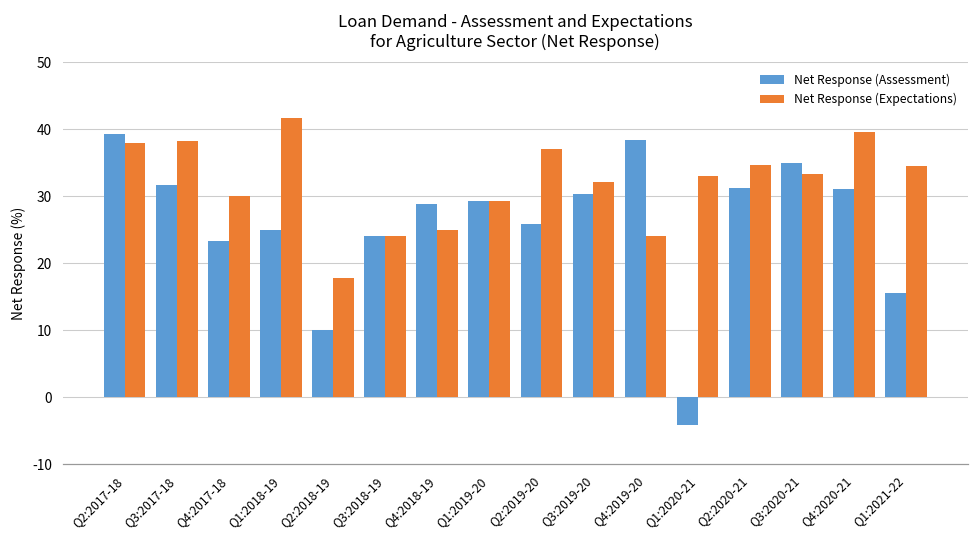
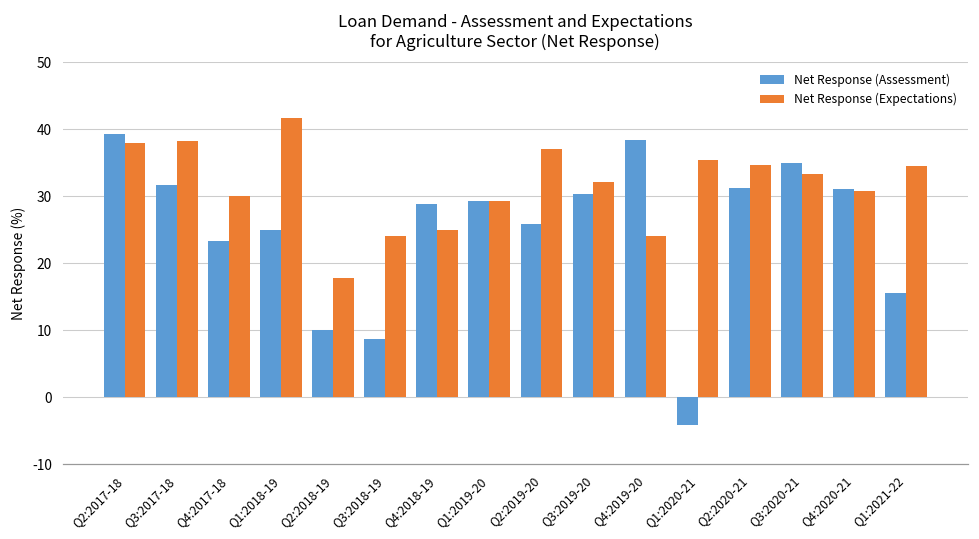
Net Response (Assessment), Q3:2018-19: 24 -> 9
Net Response (Expectations), Q1:2020-21: 33 -> 35
Net Response (Expectations), Q4:2020-21: 40 -> 31
